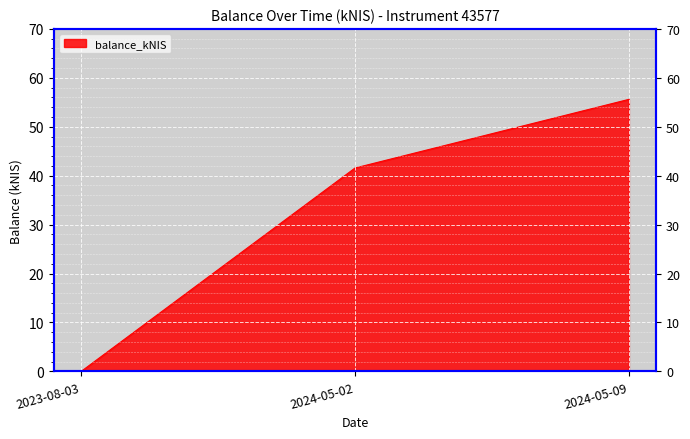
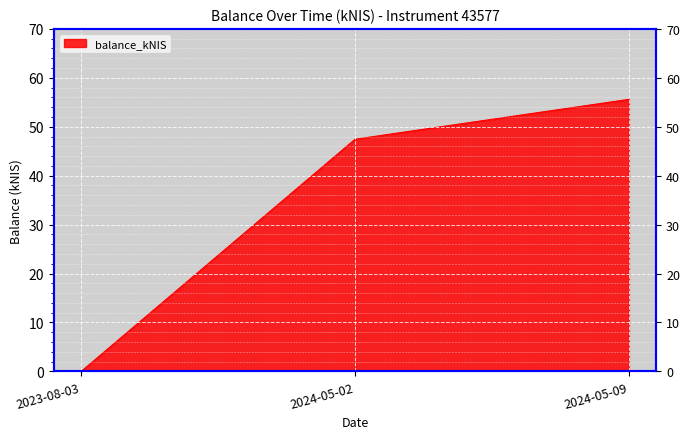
2024-05-02: 42 -> 47
